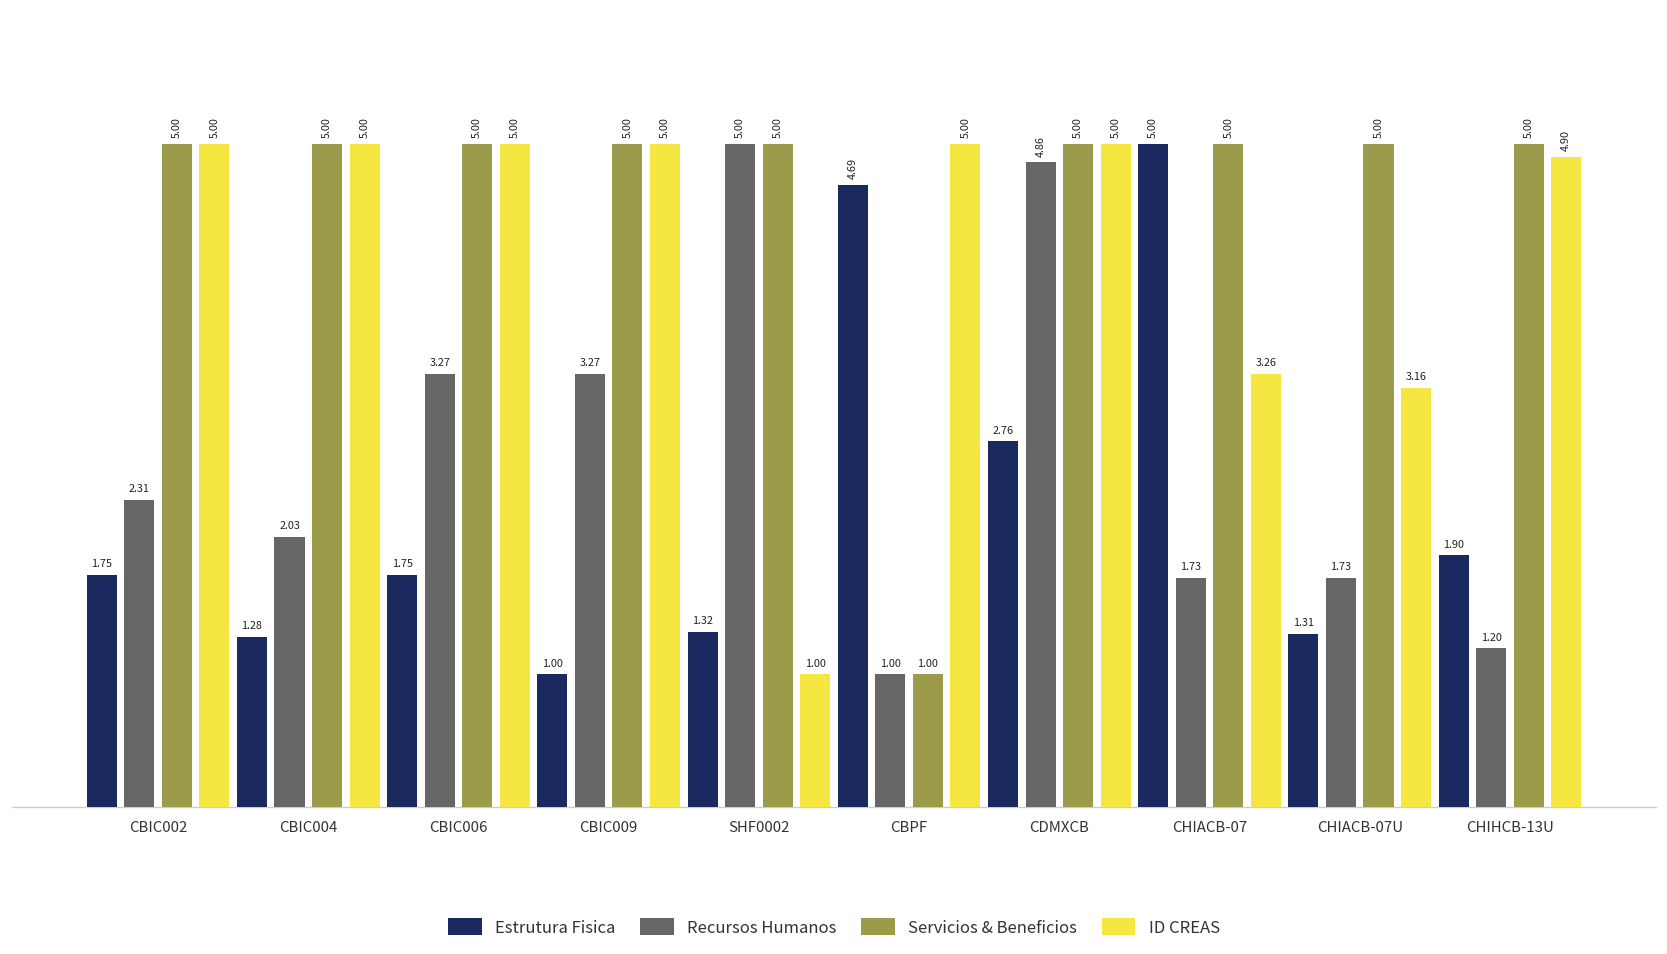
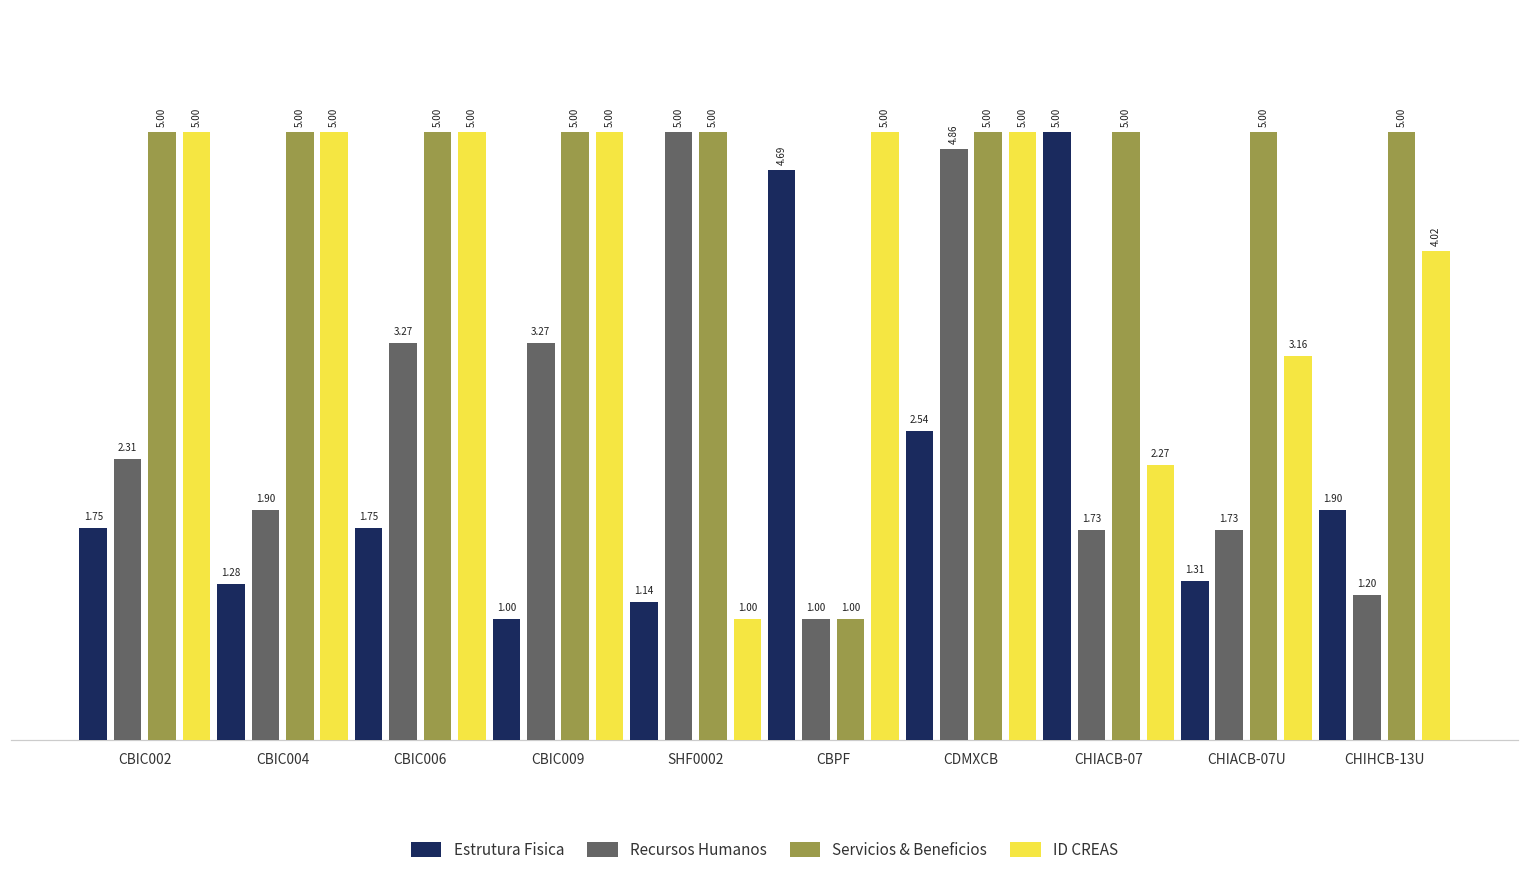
Recursos Humanos, CBIC004: 2.03 -> 1.90
Estrutura Fisica, SHF0002: 1.32 -> 1.14
Estrutura Fisica, CDMXCB: 2.76 -> 2.54
ID CREAS, CHIACB-07: 3.26 -> 2.27
ID CREAS, CHIHCB-13U: 4.90 -> 4.02
